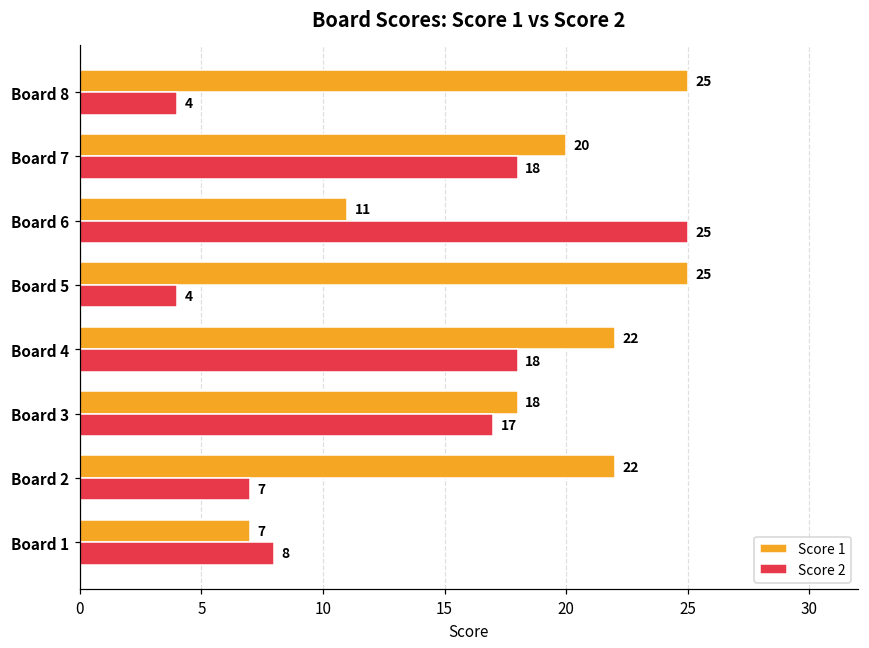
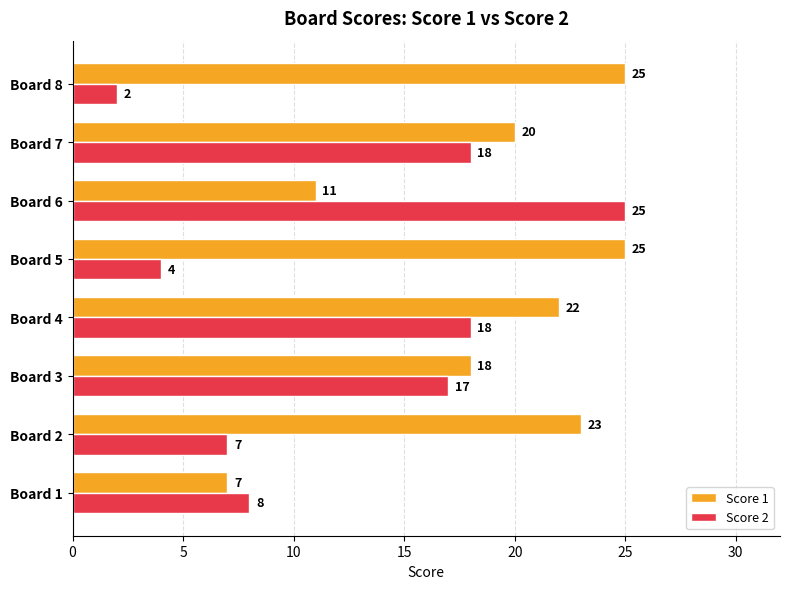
Score 2, Board 8: 4 -> 2
Score 1, Board 2: 22 -> 23
